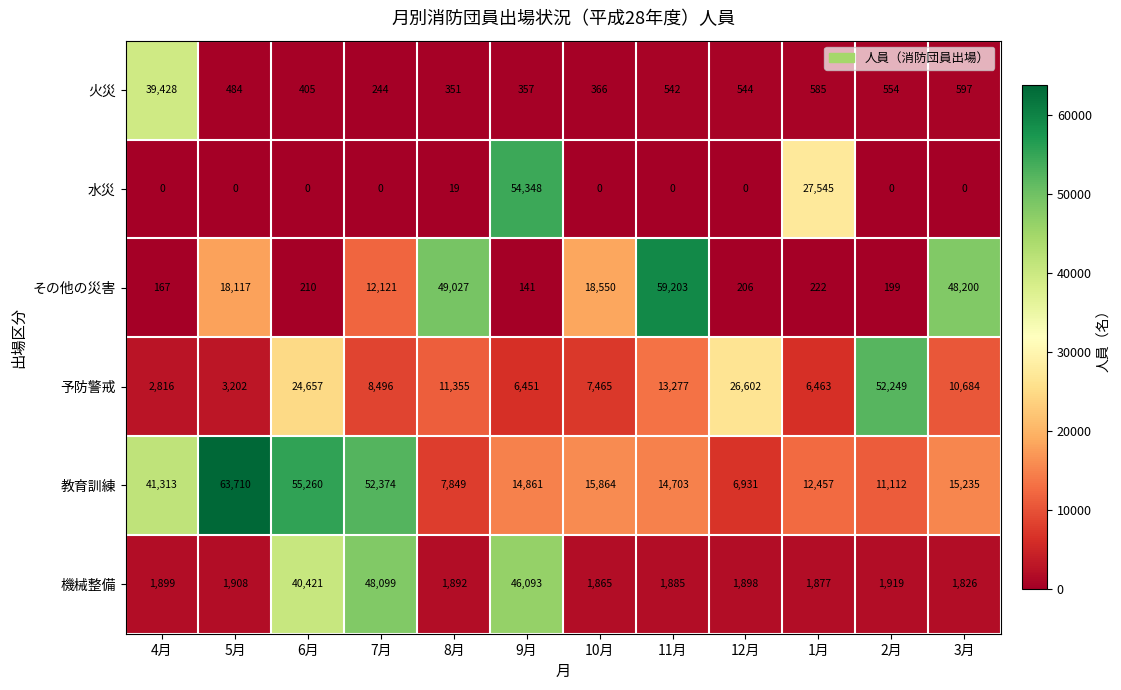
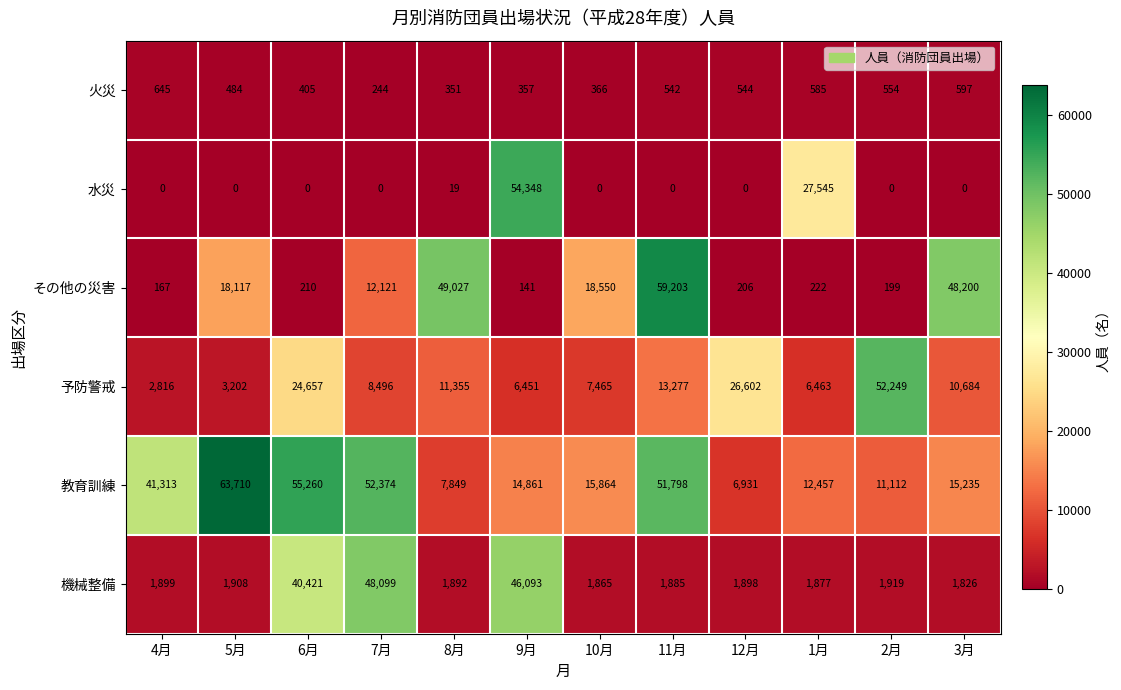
火災, 4月: 39,428 -> 645
教育訓練, 11月: 14,703 -> 51,798
